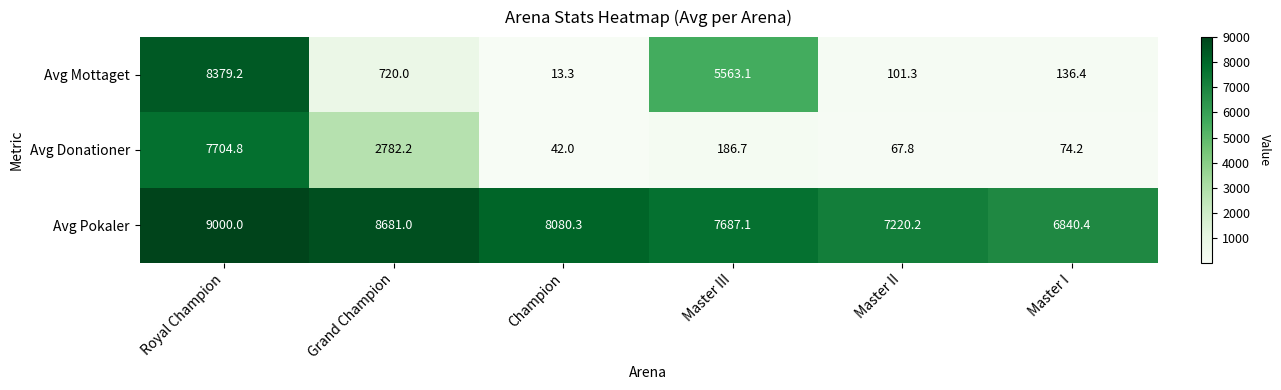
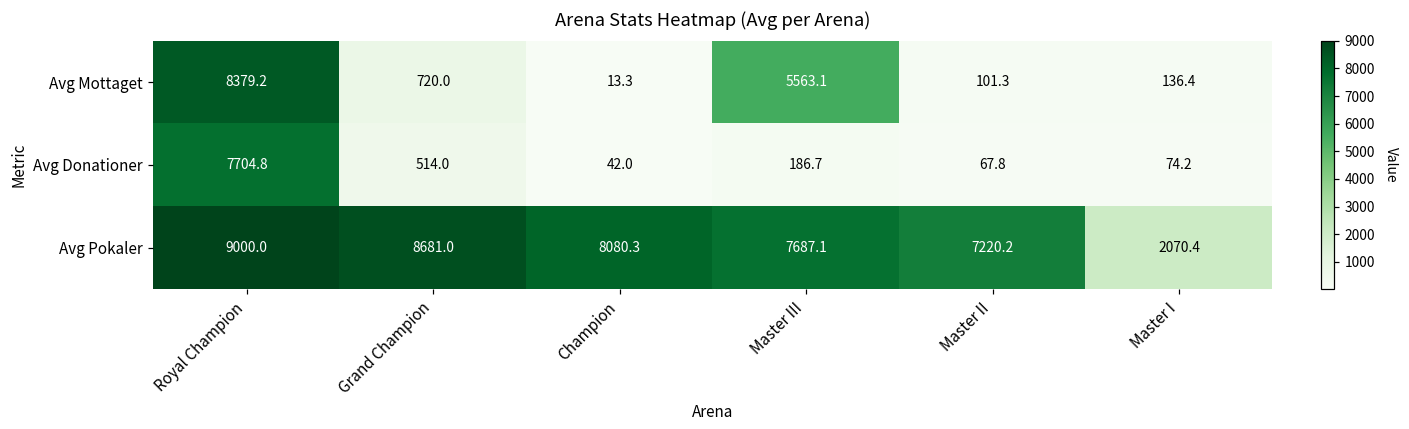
Avg Donationer, Grand Champion: 2782.2 -> 514.0
Avg Pokaler, Master I: 6840.4 -> 2070.4
